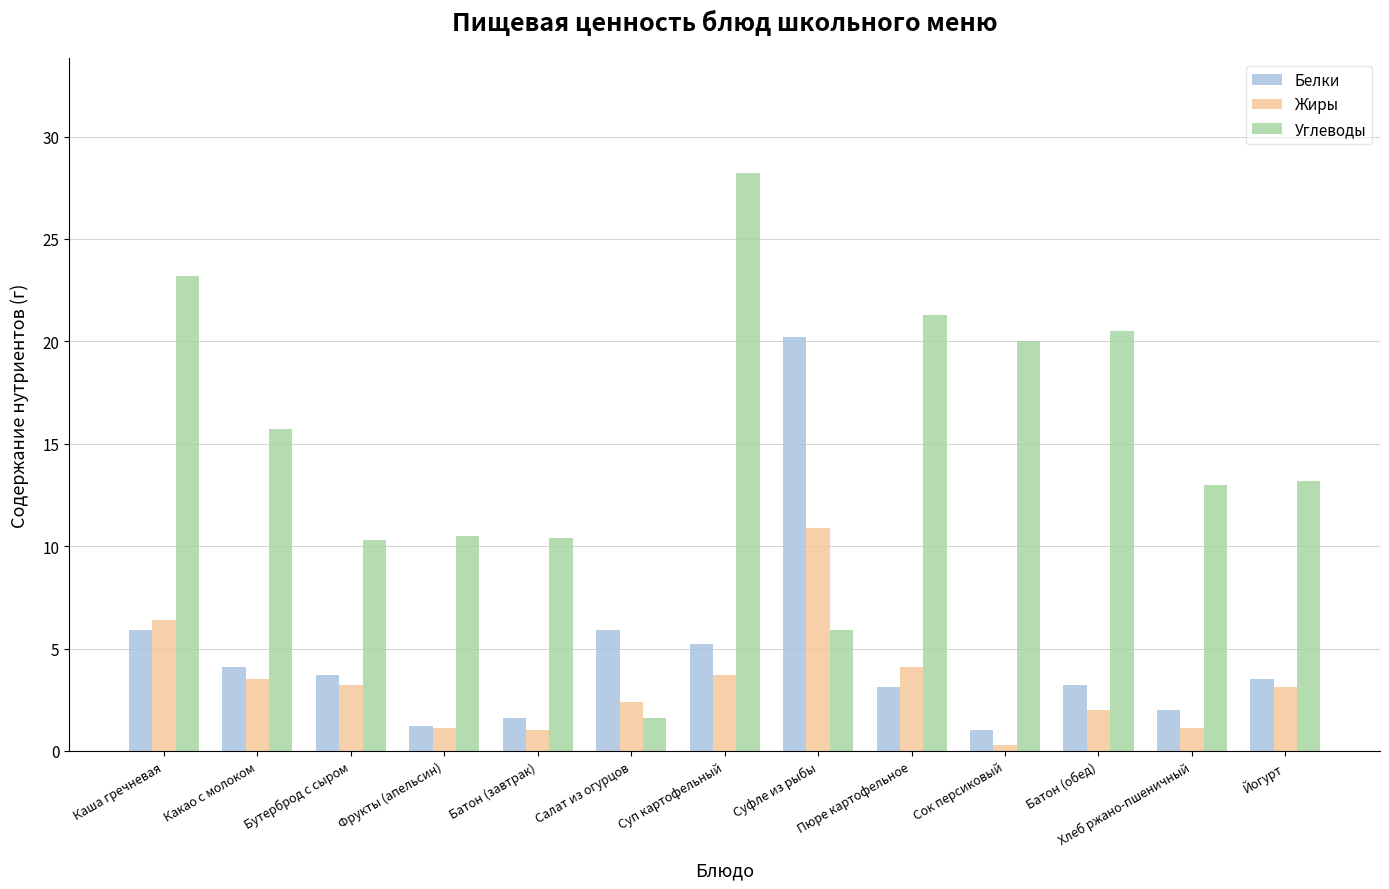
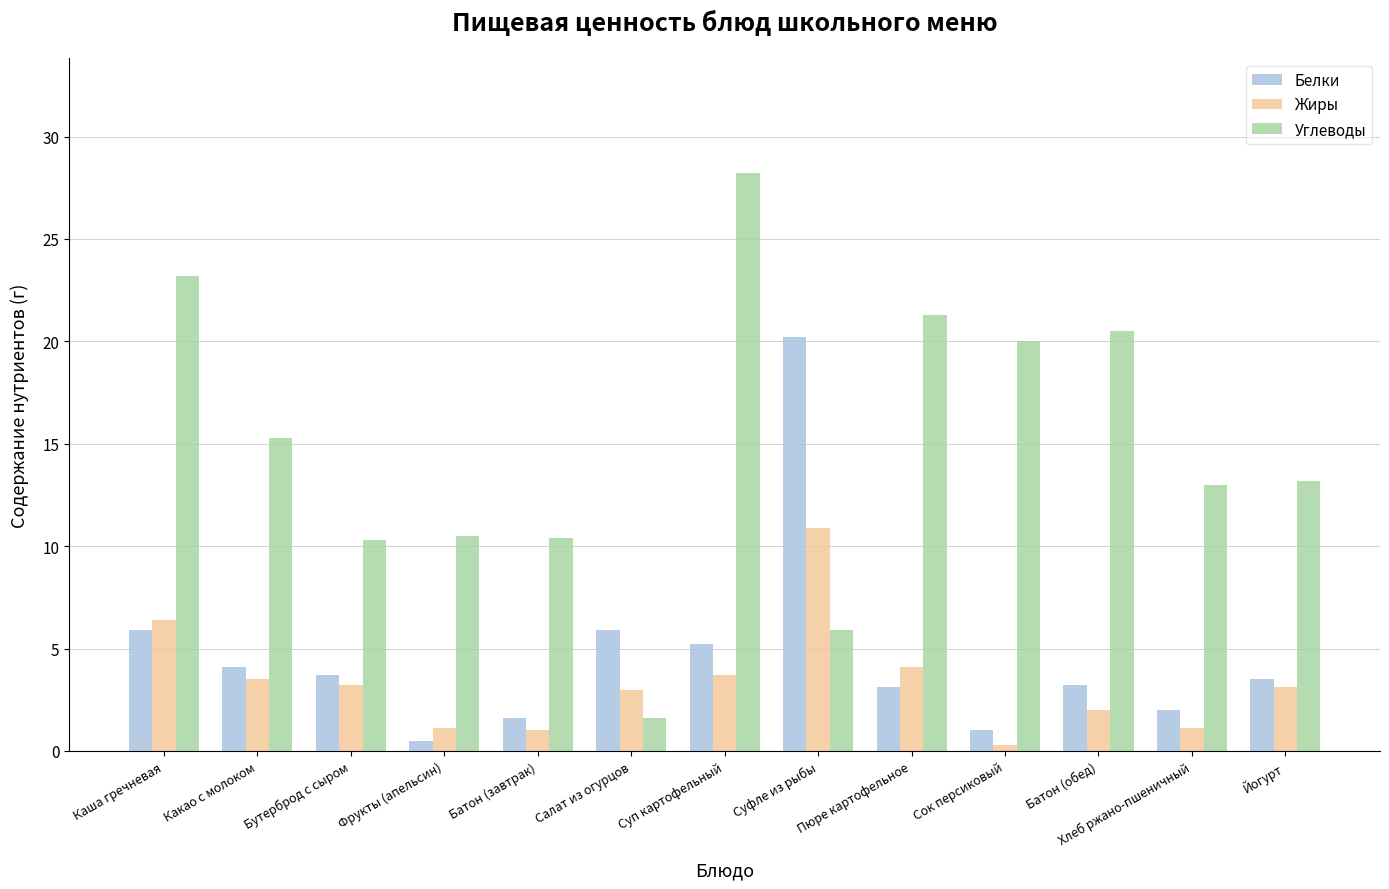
Углеводы, Какао с молоком: 15.7 -> 15.3
Белки, Фрукты (апельсин): 1.2 -> 0.5
Жиры, Салат из огурцов: 2.4 -> 3.0
